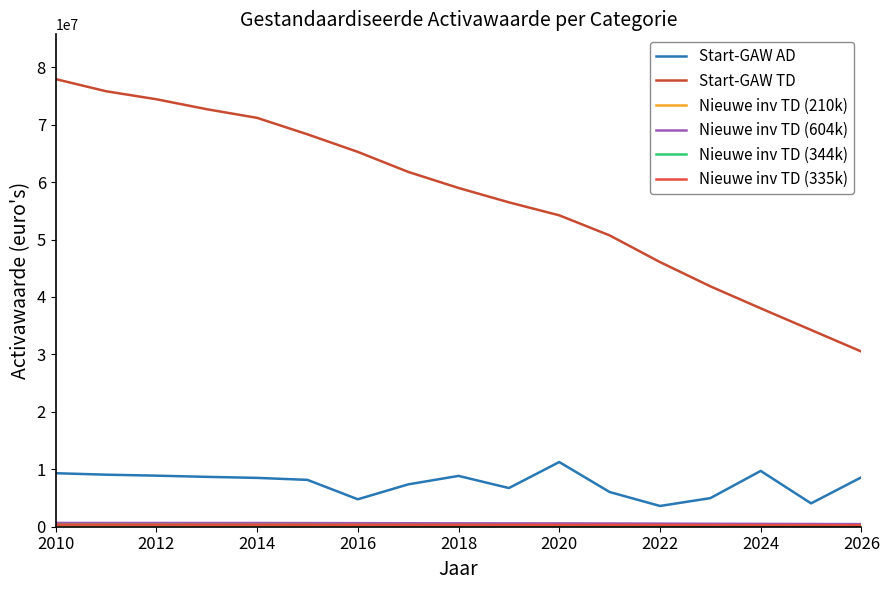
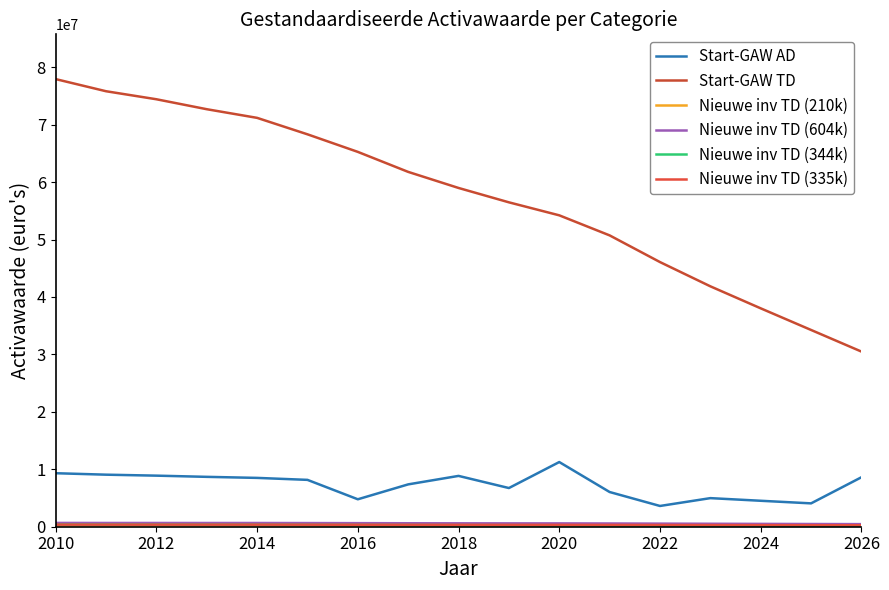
Start-GAW AD, 2024: 10000000 -> 5000000
